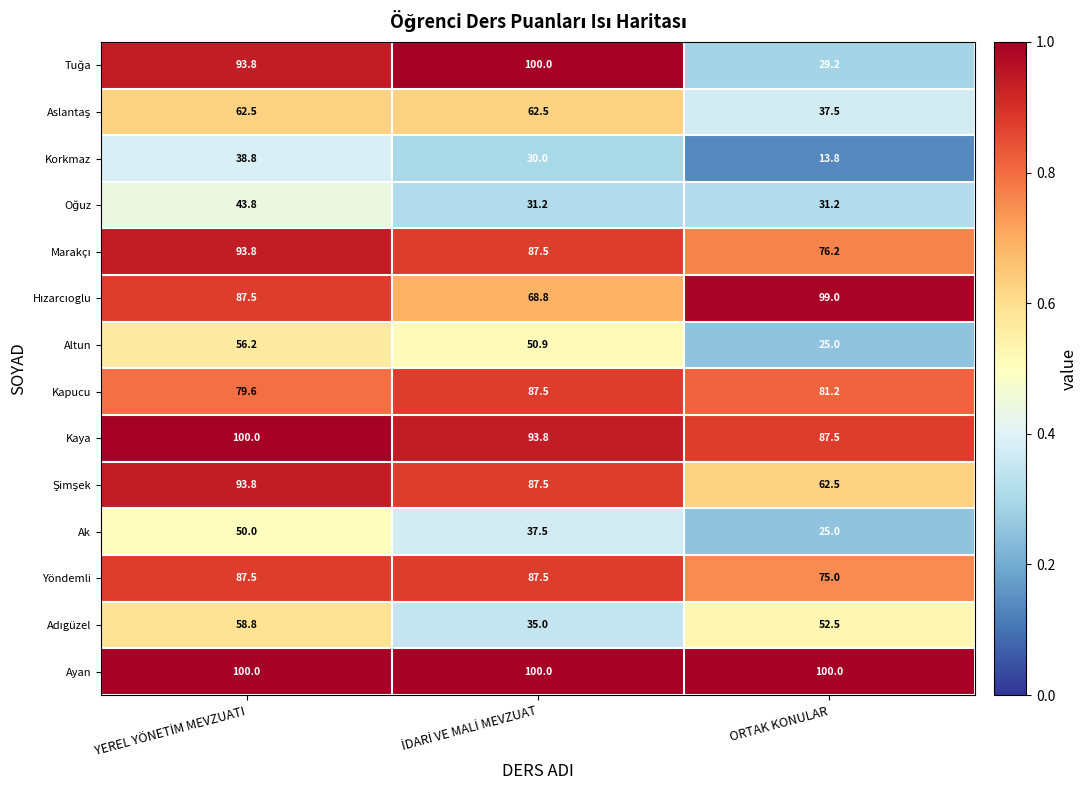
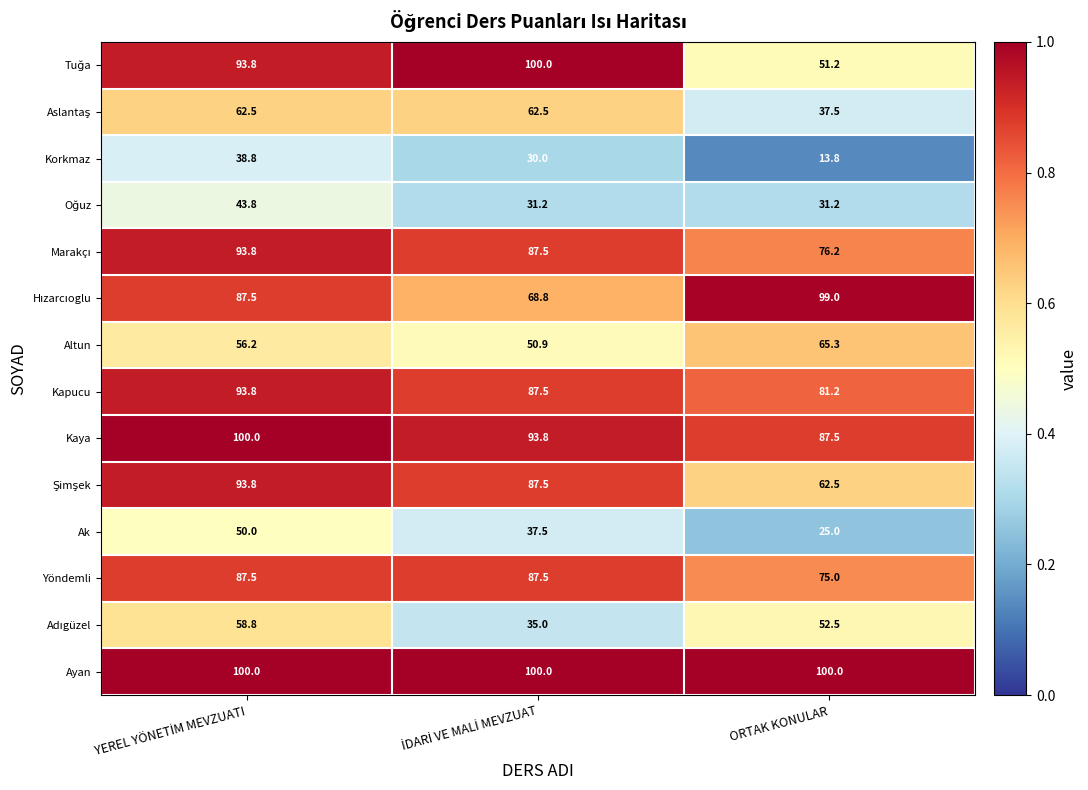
Tuğa, ORTAK KONULAR: 29.2 -> 51.2
Altun, ORTAK KONULAR: 25.0 -> 65.3
Kapucu, YEREL YÖNETİM MEVZUATI: 79.6 -> 93.8
